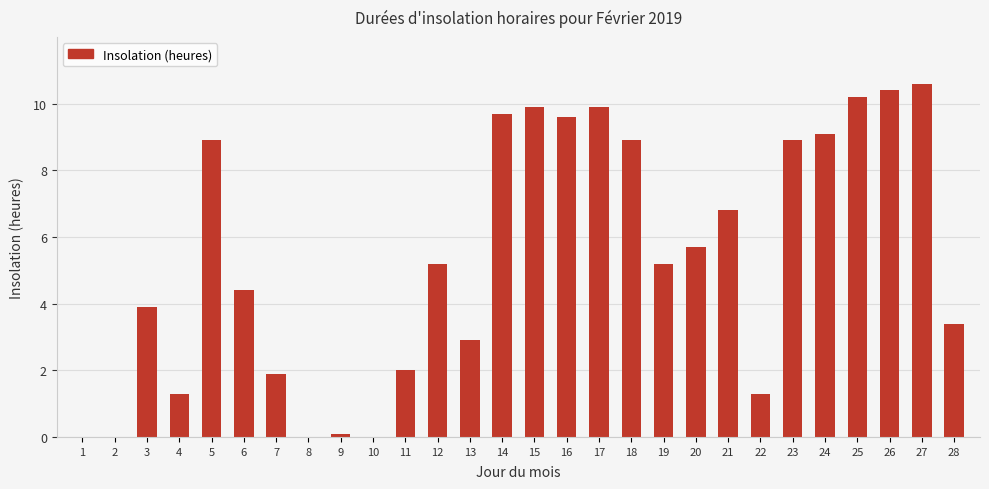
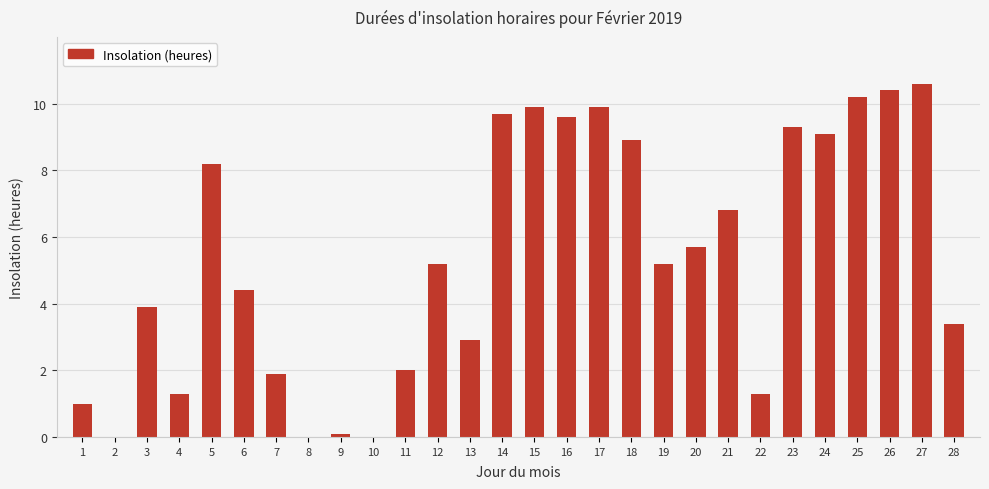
1: 0 -> 1
5: 8.9 -> 8.2
23: 8.9 -> 9.3
